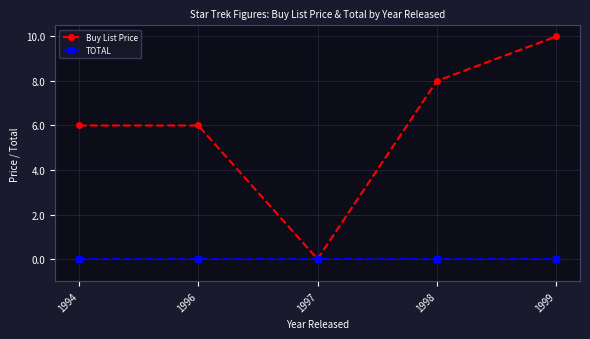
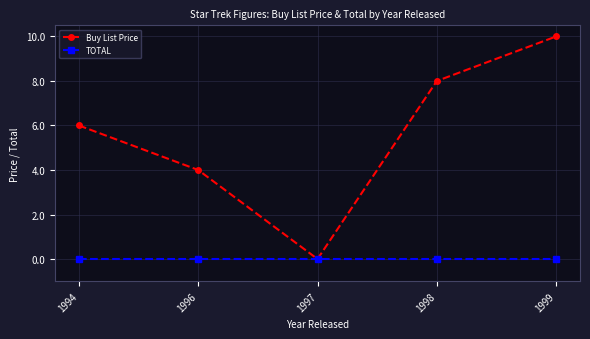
Buy List Price, 1996: 6 -> 4
